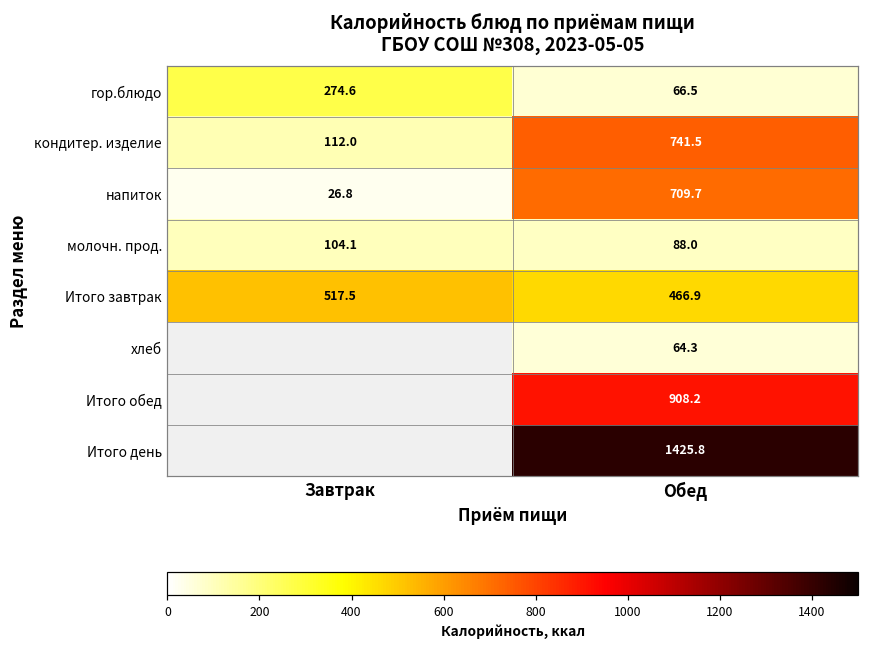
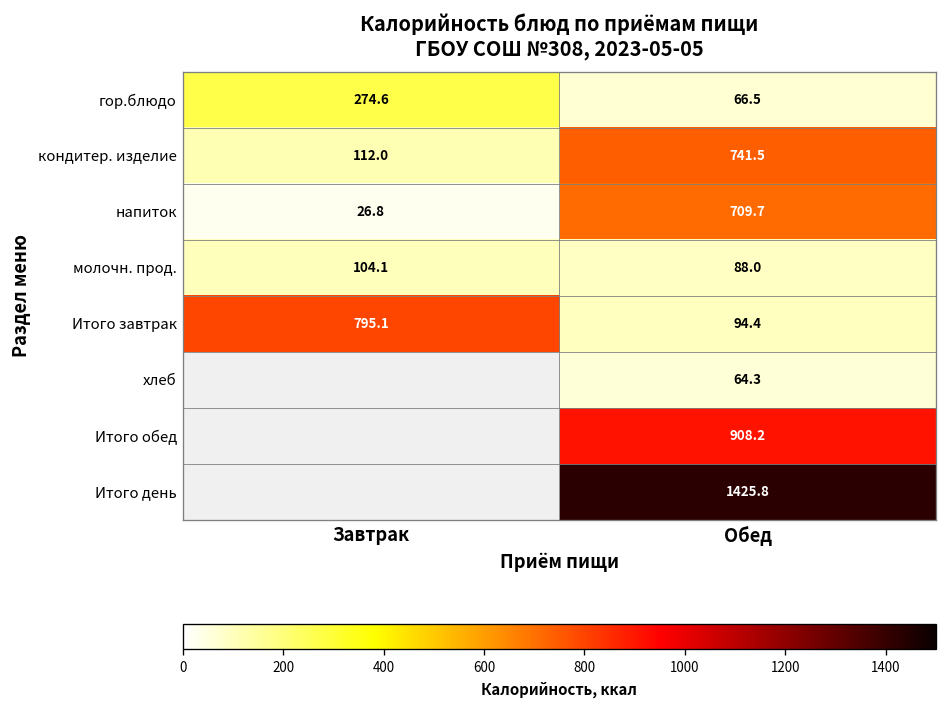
Итого завтрак, Завтрак: 517.5 -> 795.1
Итого завтрак, Обед: 466.9 -> 94.4
